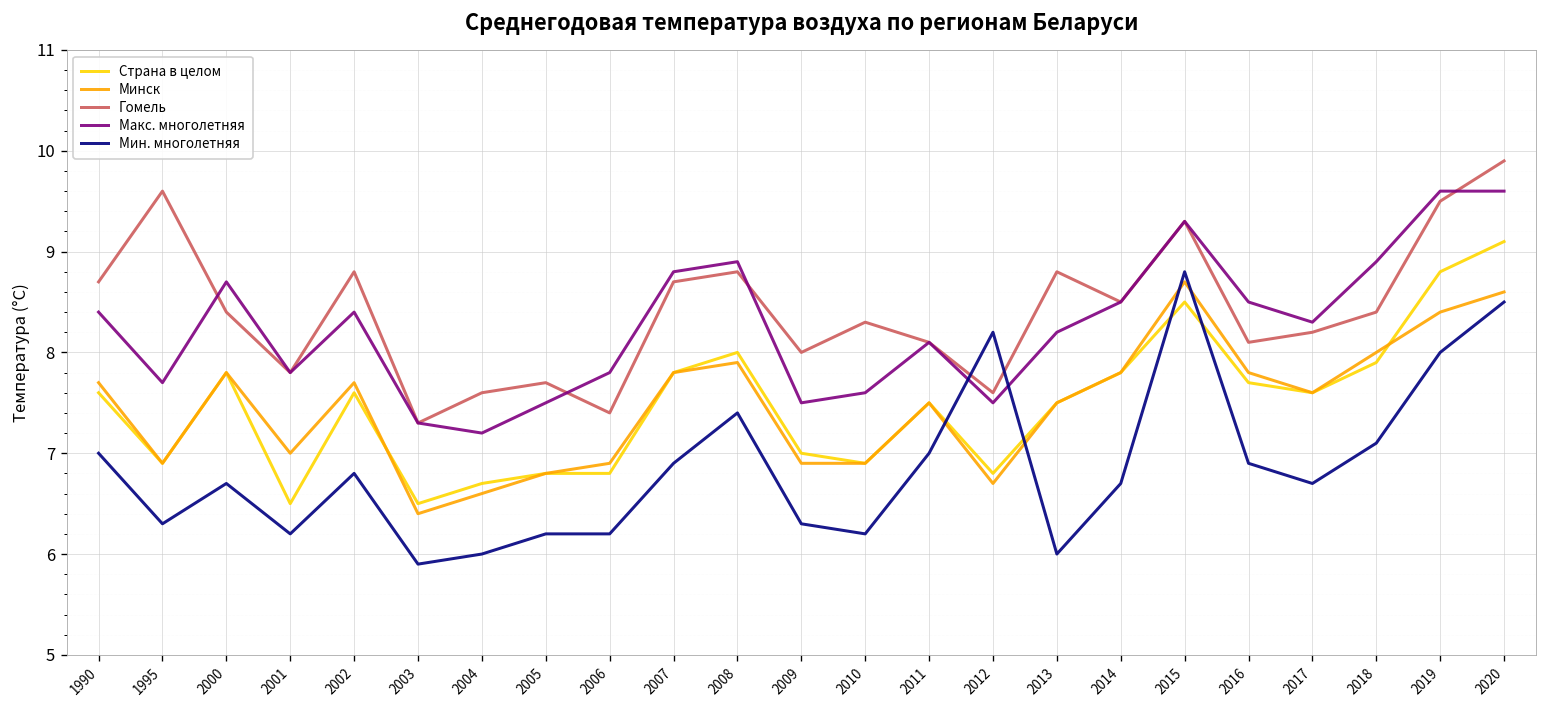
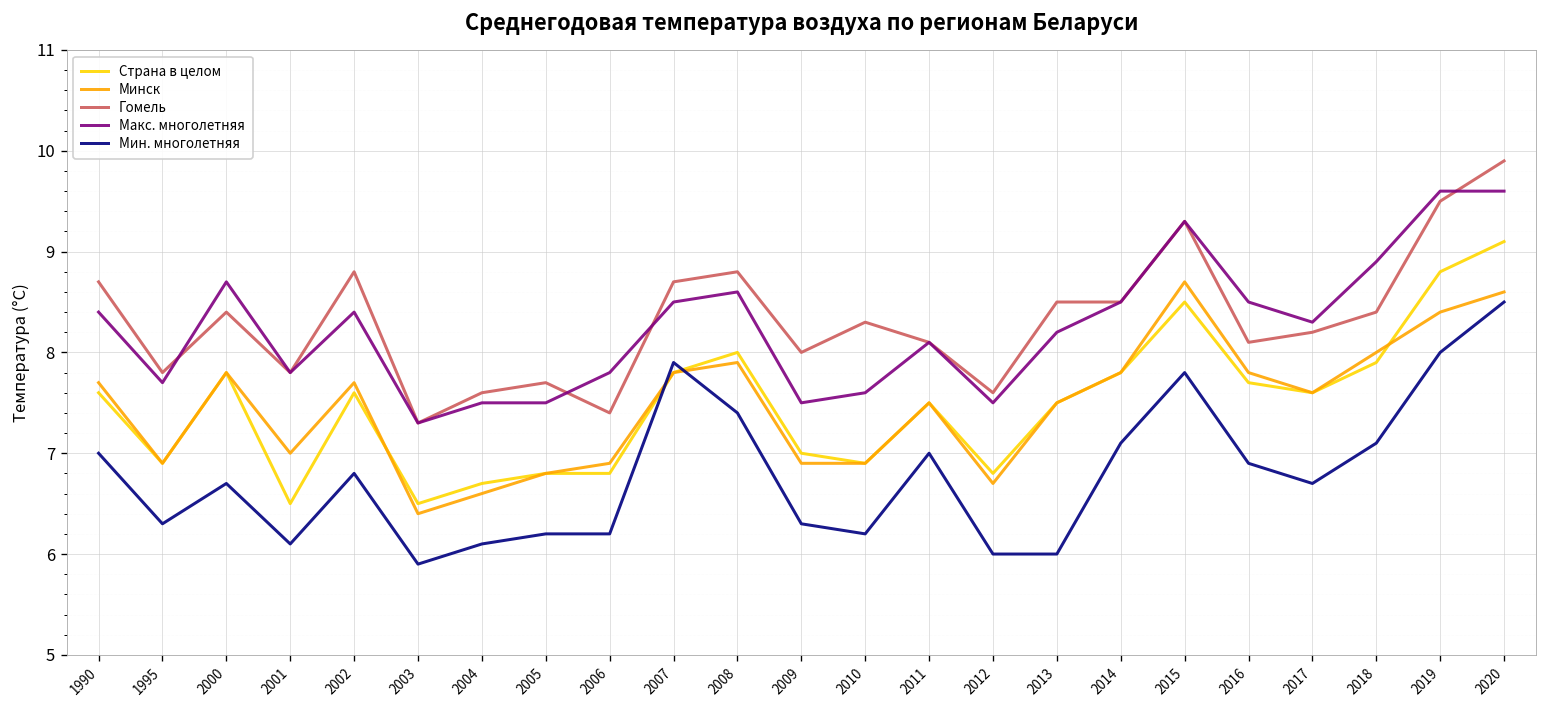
Гомель, 1995: 9.6 -> 7.8
Мин. многолетняя, 2001: 6.2 -> 6.1
Макс. многолетняя, 2004: 7.2 -> 7.5
Мин. многолетняя, 2004: 6.0 -> 6.1
Макс. многолетняя, 2007: 8.8 -> 8.5
Мин. многолетняя, 2007: 6.9 -> 7.9
Макс. многолетняя, 2008: 8.9 -> 8.6
Мин. многолетняя, 2012: 8.2 -> 6.0
Гомель, 2013: 8.8 -> 8.5
Мин. многолетняя, 2014: 6.7 -> 7.1
Мин. многолетняя, 2015: 8.8 -> 7.8
